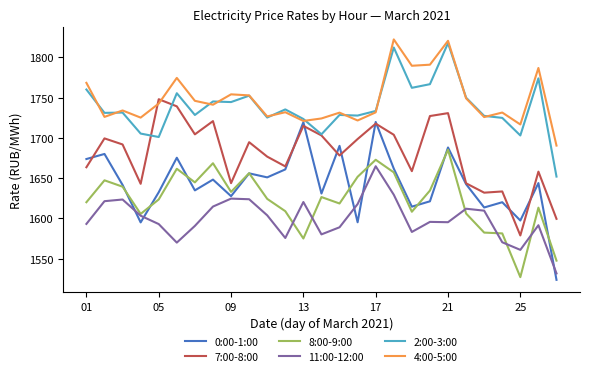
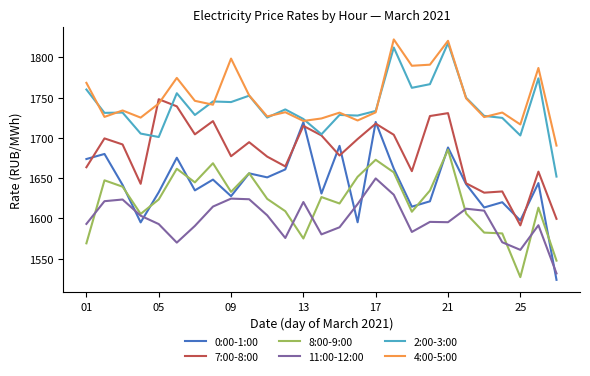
8:00-9:00, 01: 1620 -> 1570
7:00-8:00, 09: 1640 -> 1680
4:00-5:00, 09: 1750 -> 1800
11:00-12:00, 17: 1660 -> 1650
7:00-8:00, 25: 1580 -> 1590
